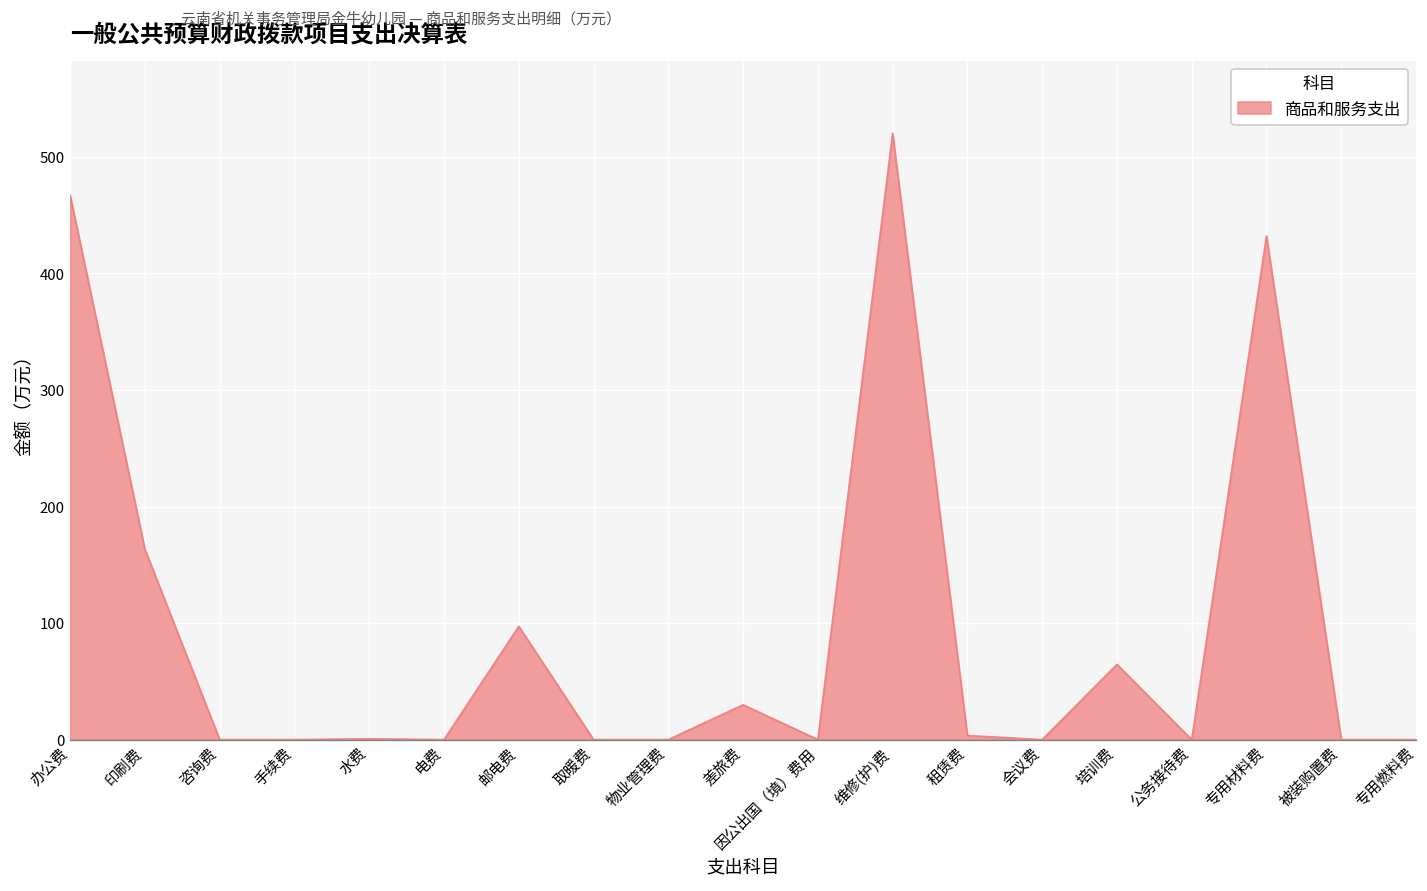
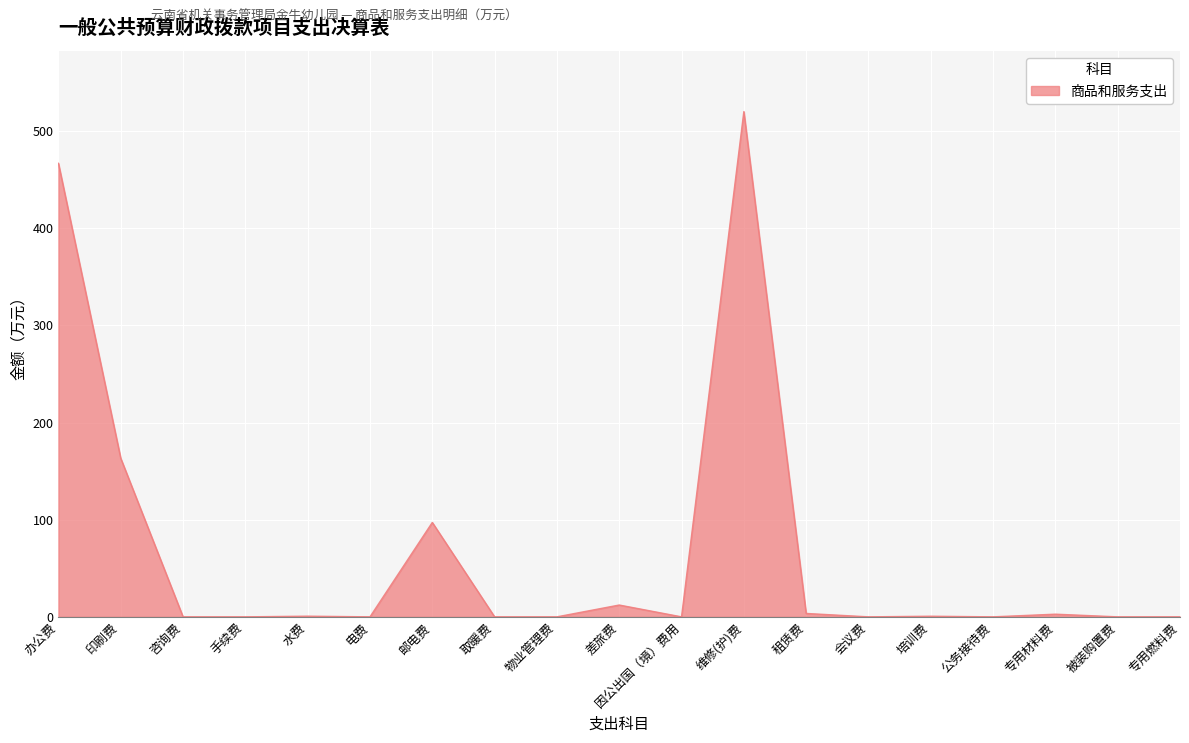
差旅费: 30 -> 10
培训费: 60 -> 0
专用材料费: 430 -> 0
